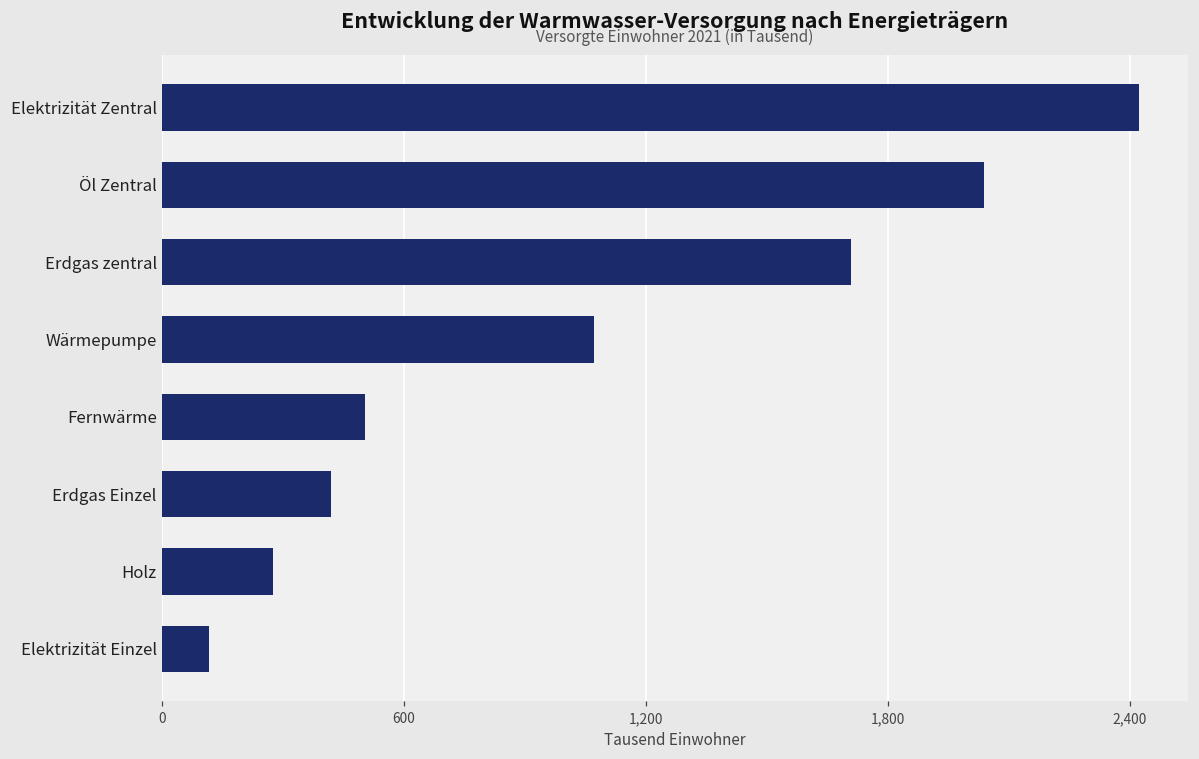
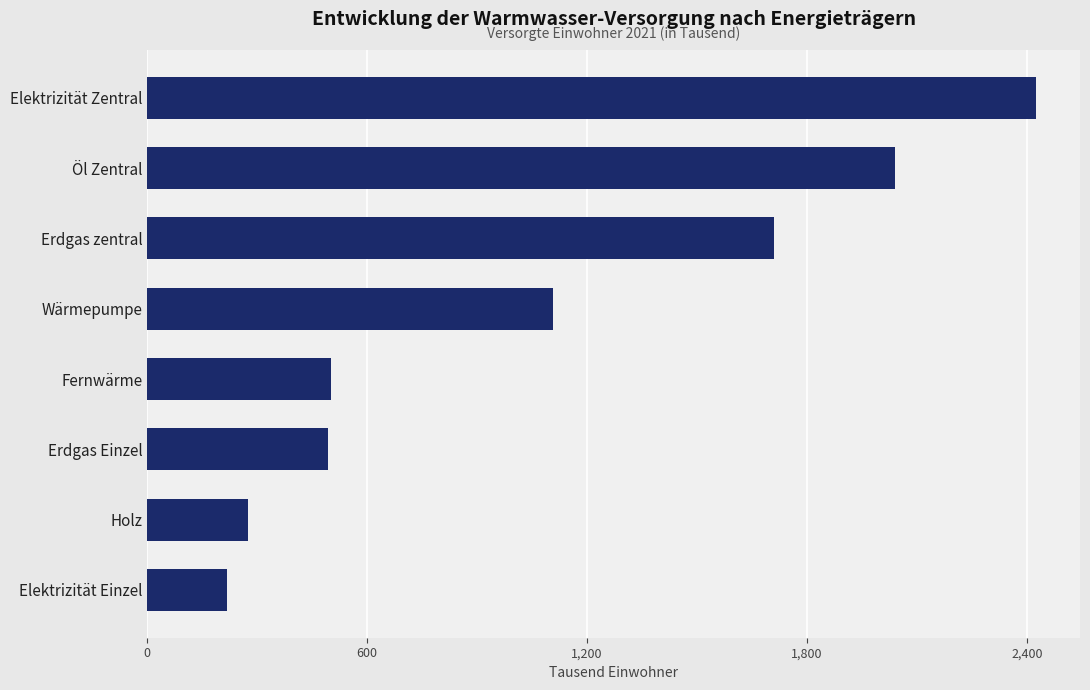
Wärmepumpe: 1,070 -> 1,110
Erdgas Einzel: 420 -> 490
Elektrizität Einzel: 120 -> 220
